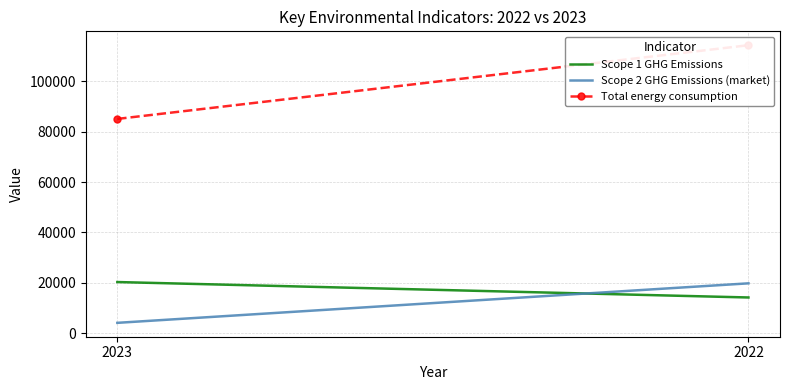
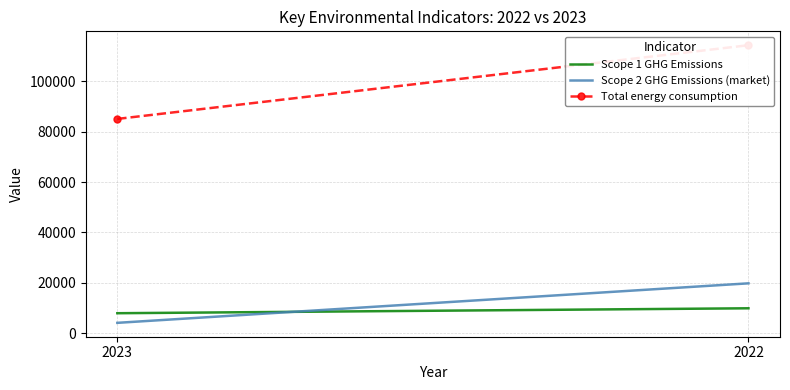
Scope 1 GHG Emissions, 2023: 20000 -> 8000
Scope 1 GHG Emissions, 2022: 14000 -> 10000
